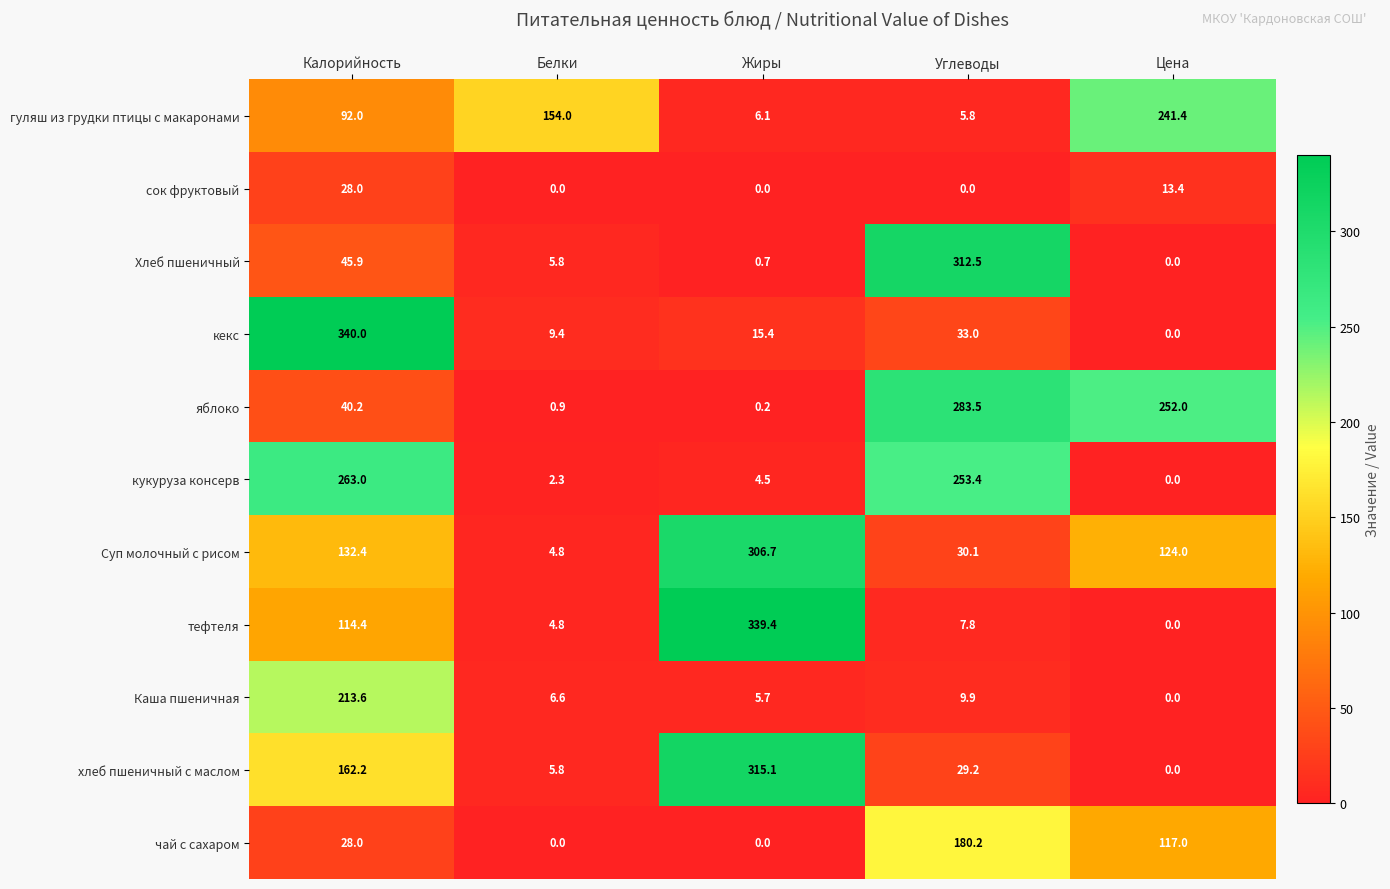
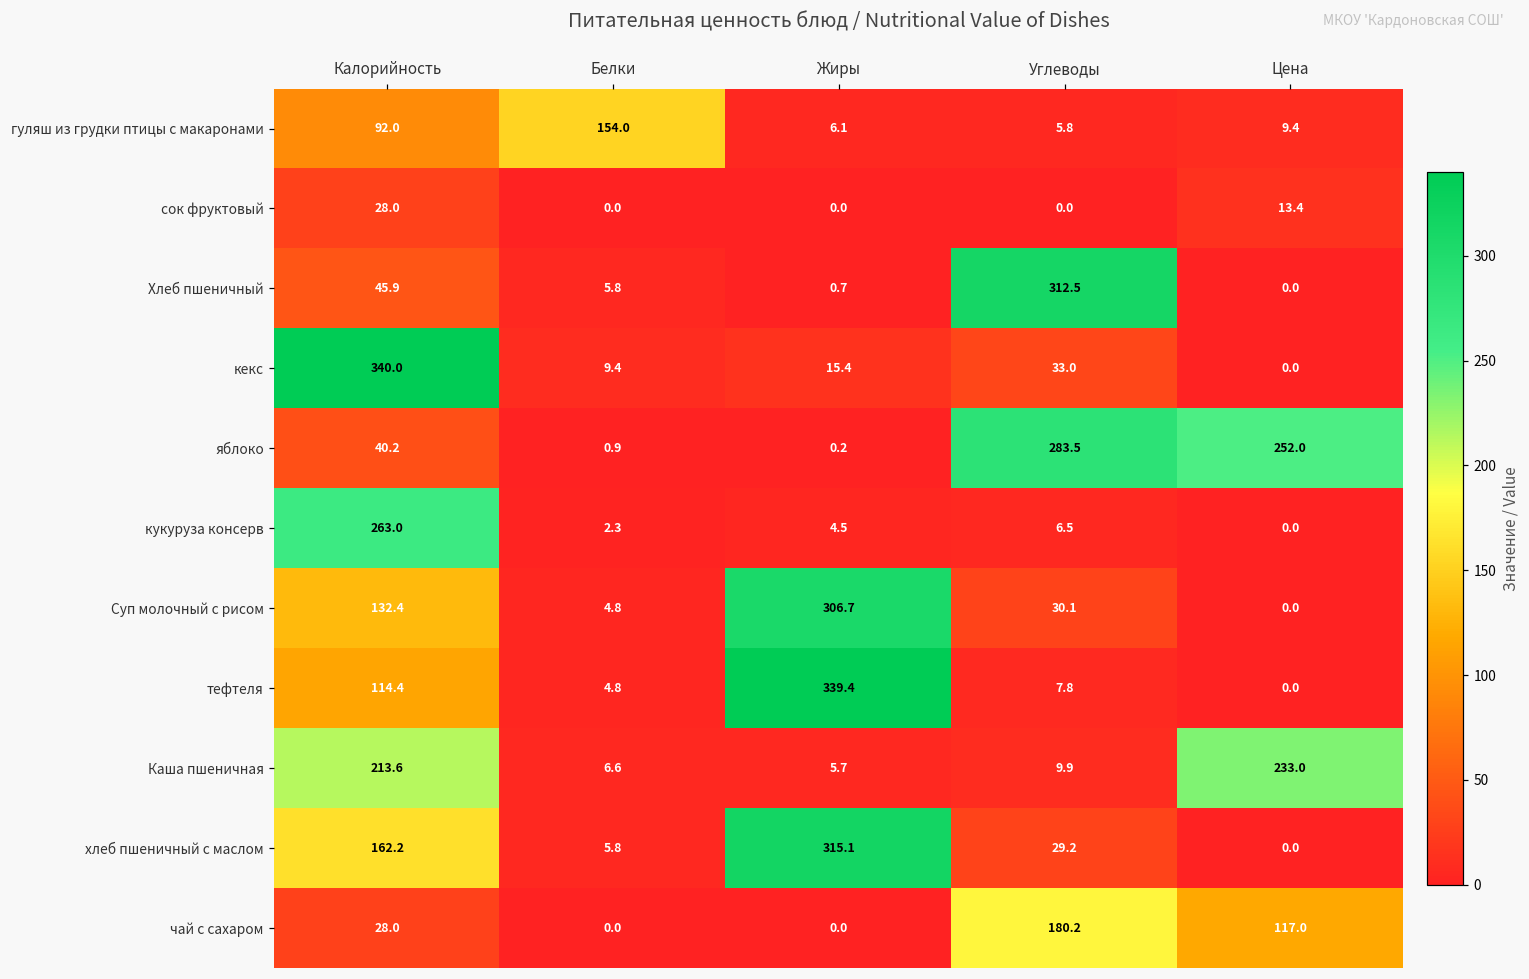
гуляш из грудки птицы с макаронами, Цена: 241.4 -> 9.4
кукуруза консерв, Углеводы: 253.4 -> 6.5
Суп молочный с рисом, Цена: 124.0 -> 0.0
Каша пшеничная, Цена: 0.0 -> 233.0
